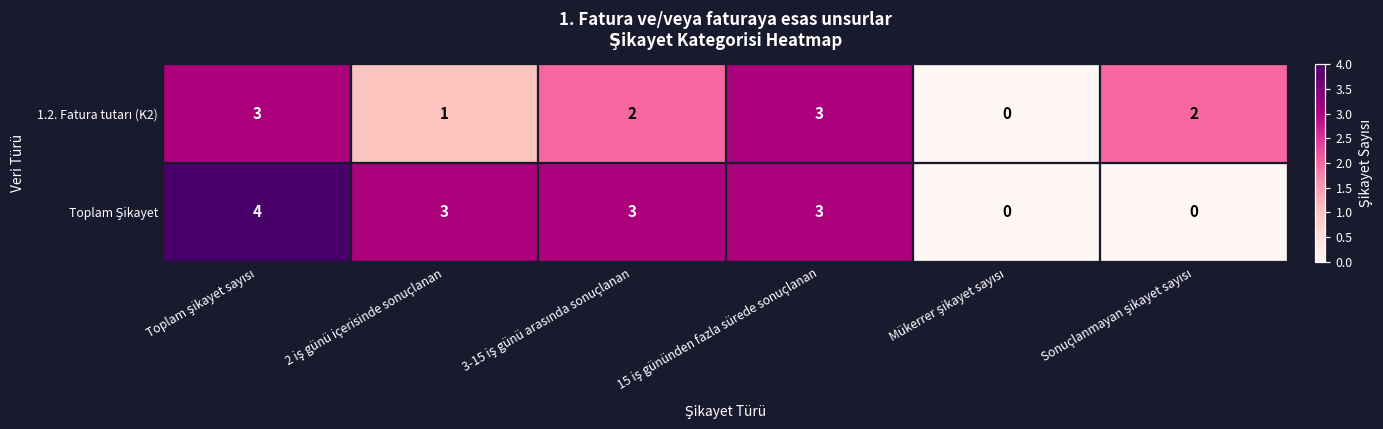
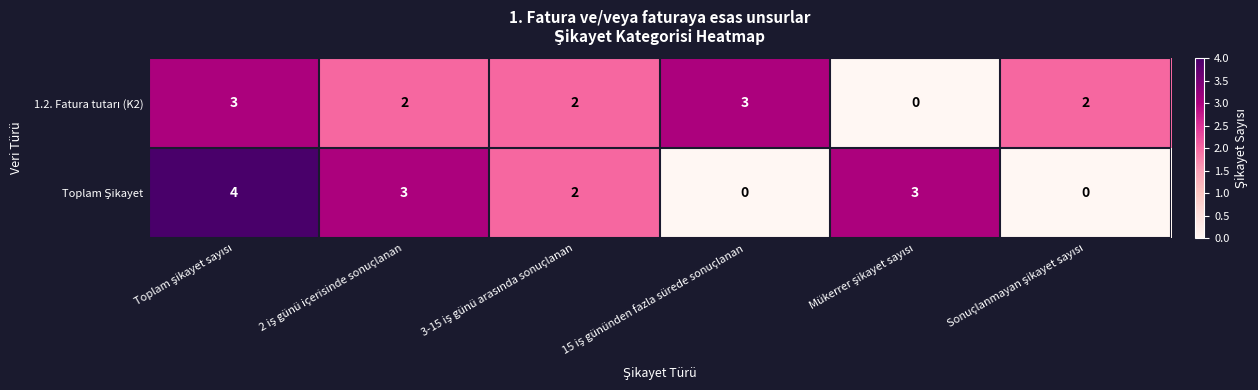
1.2. Fatura tutarı (K2), 2 iş günü içerisinde sonuçlanan: 1 -> 2
Toplam Şikayet, 3-15 iş günü arasında sonuçlanan: 3 -> 2
Toplam Şikayet, 15 iş gününden fazla sürede sonuçlanan: 3 -> 0
Toplam Şikayet, Mükerrer şikayet sayısı: 0 -> 3
